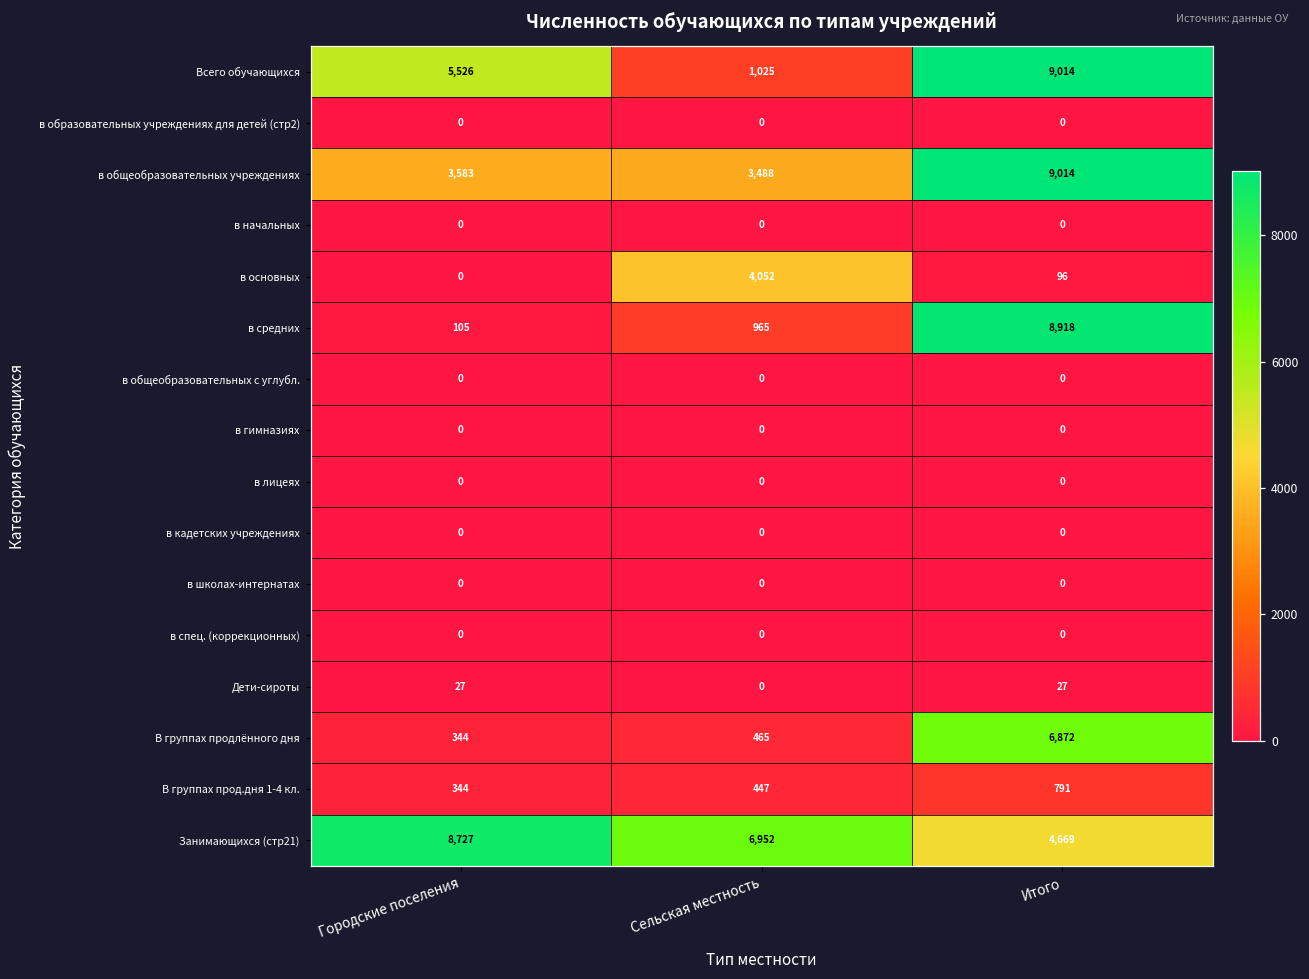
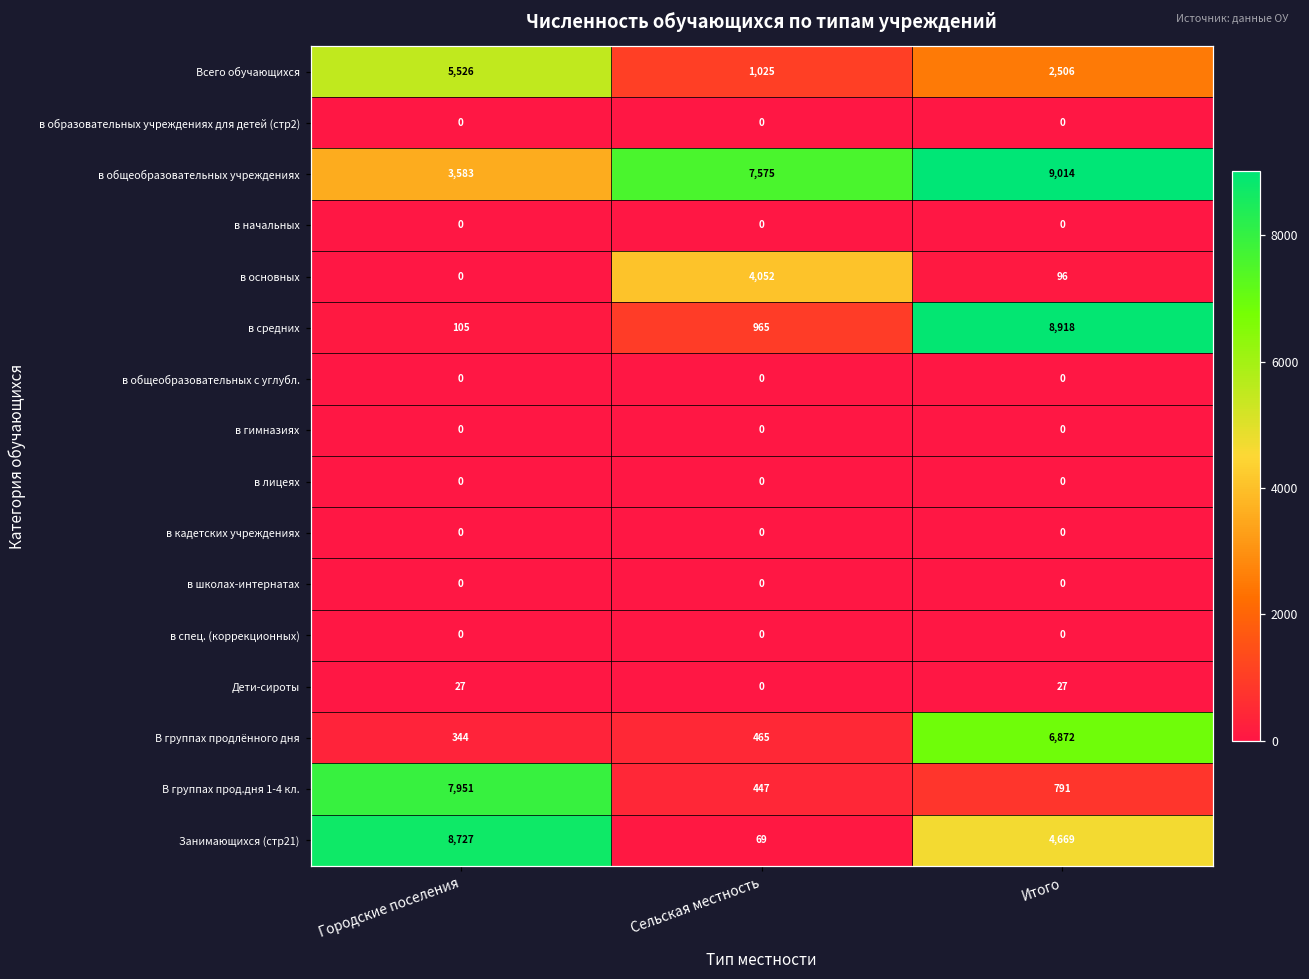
Всего обучающихся, Итого: 9,014 -> 2,506
в общеобразовательных учреждениях, Сельская местность: 3,488 -> 7,575
В группах прод.дня 1-4 кл., Городские поселения: 344 -> 7,951
Занимающихся (стр21), Сельская местность: 6,952 -> 69
